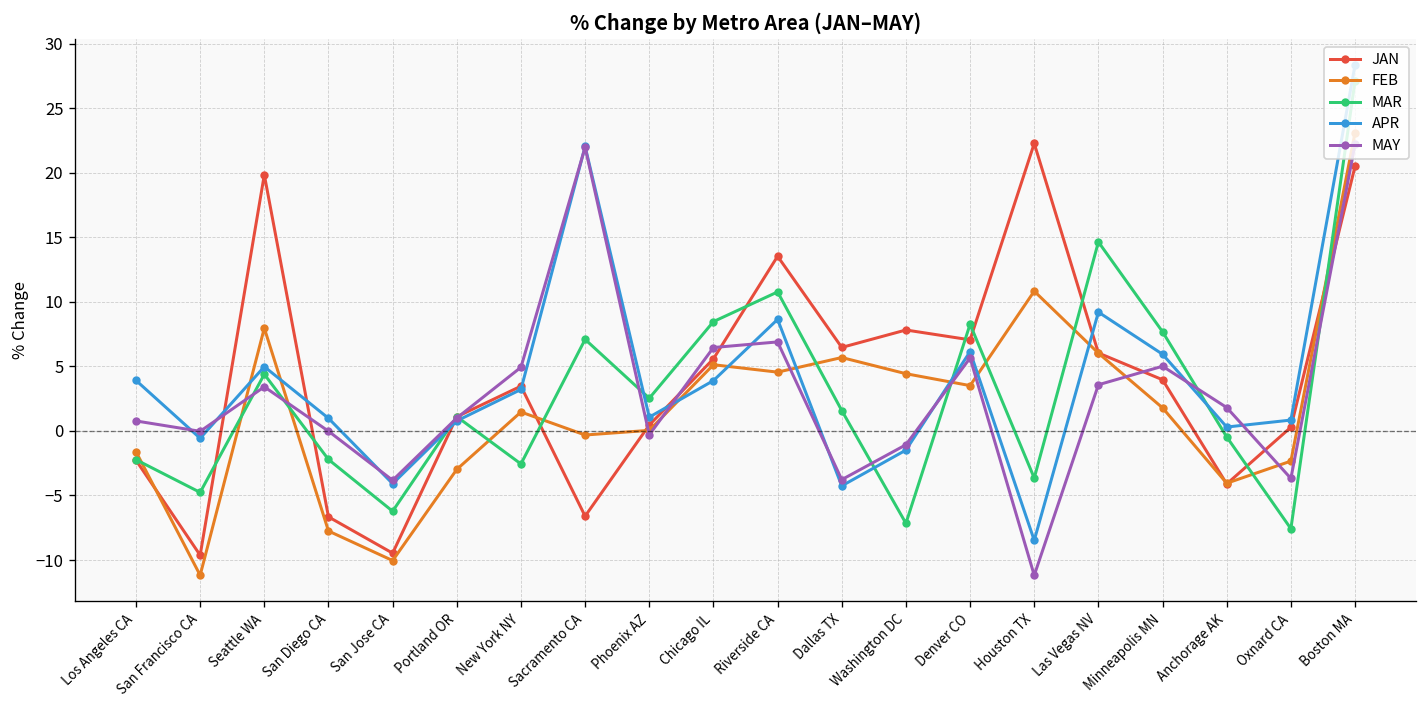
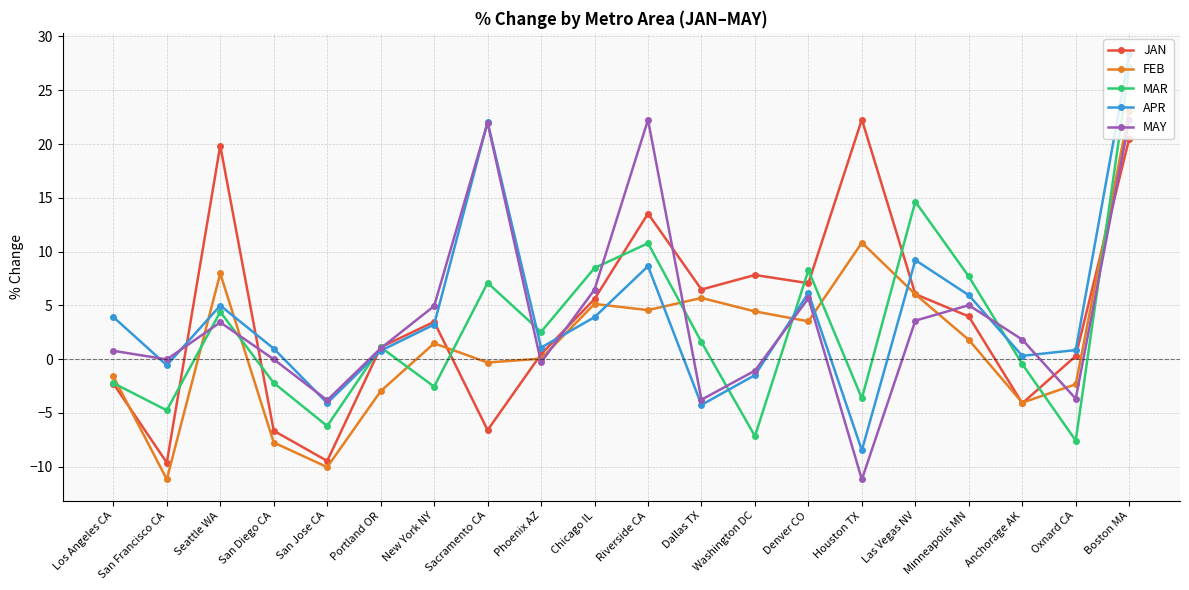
MAY, Riverside CA: 6.9 -> 22.2
